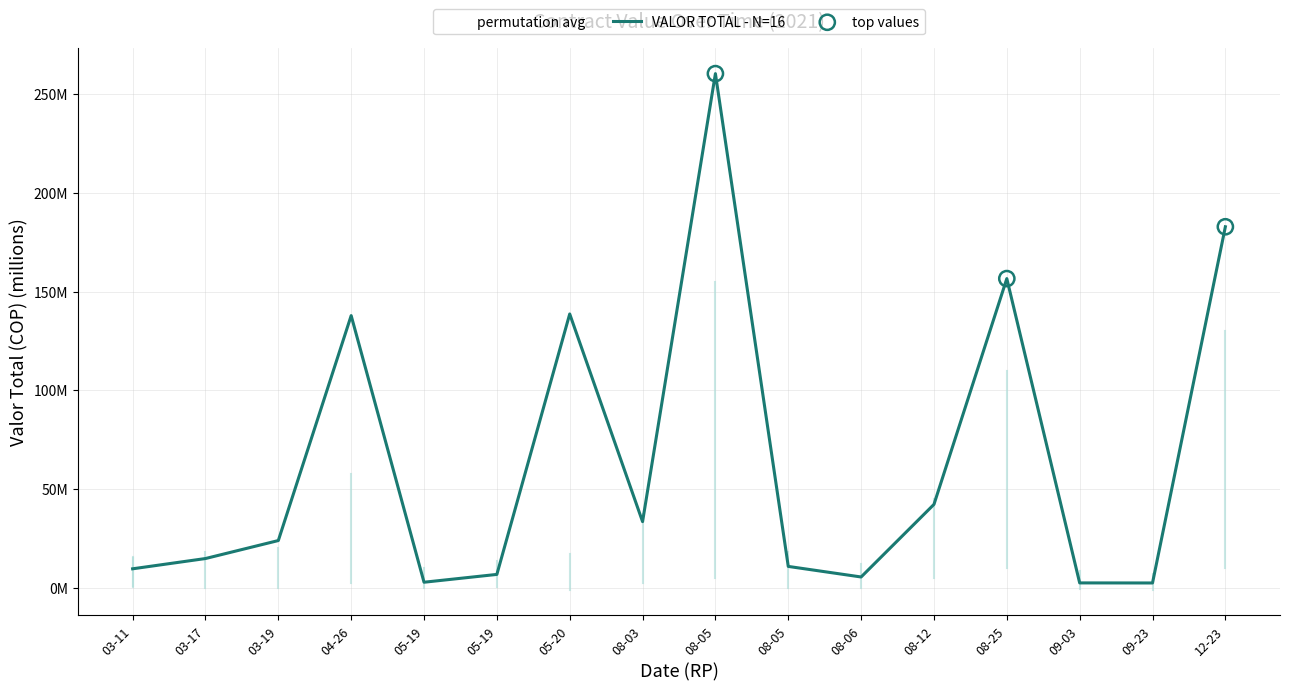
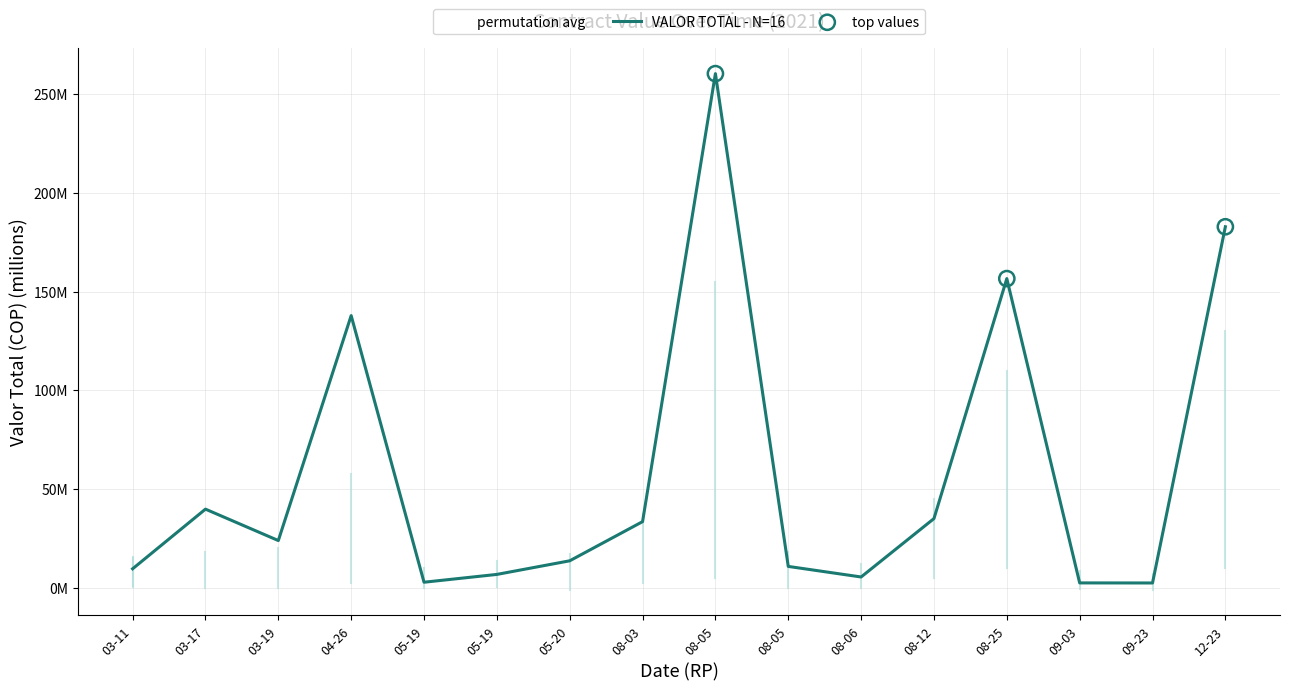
VALOR TOTAL - N=16, 03-17: 15000000 -> 40000000
VALOR TOTAL - N=16, 05-20: 139000000 -> 14000000
VALOR TOTAL - N=16, 08-12: 42000000 -> 35000000
